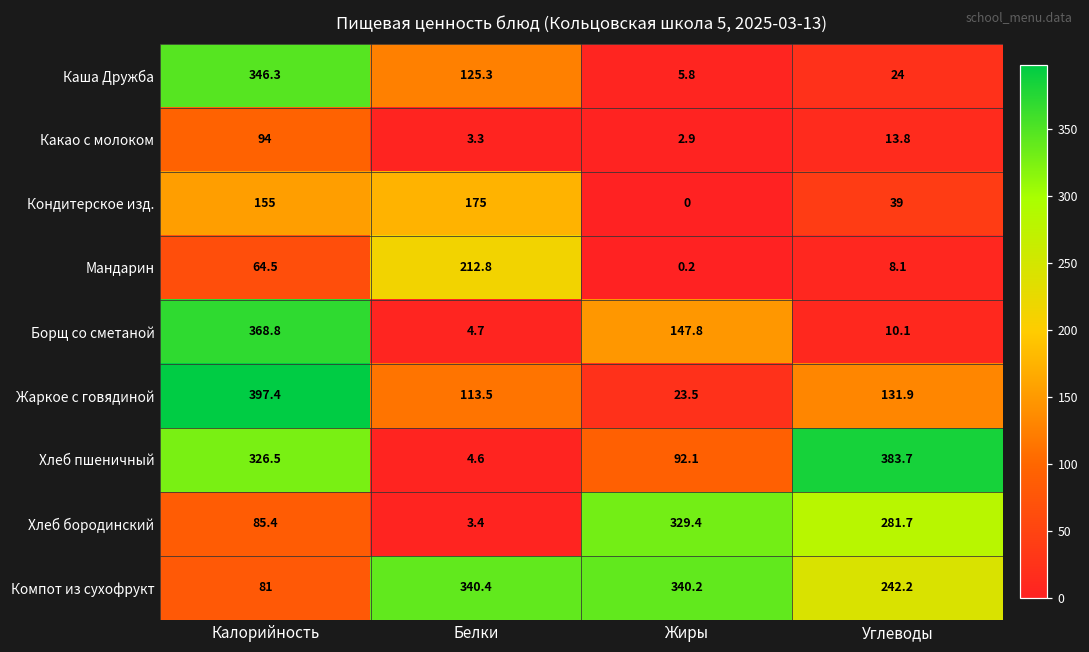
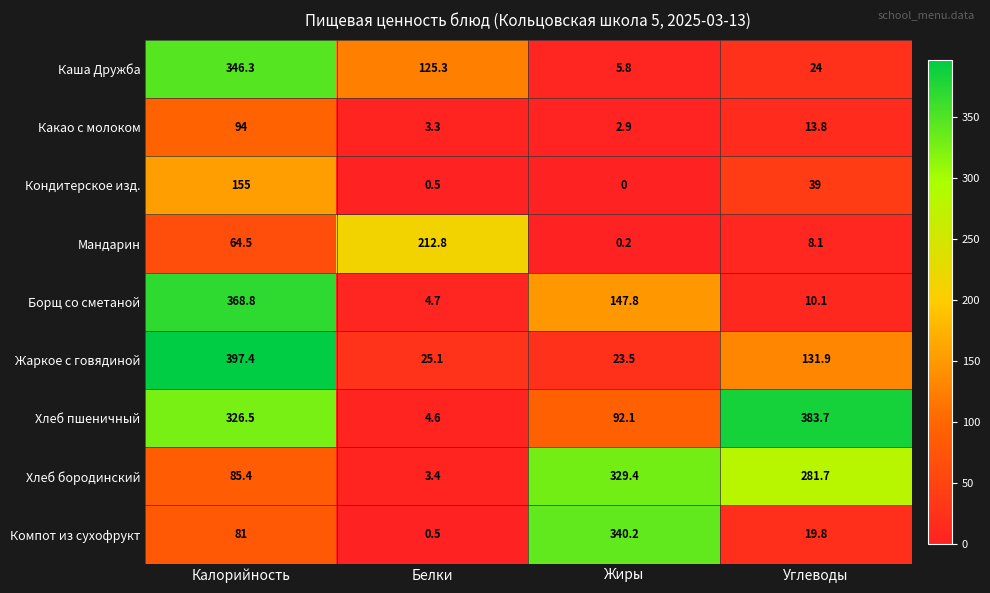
Кондитерское изд., Белки: 175 -> 0.5
Жаркое с говядиной, Белки: 113.5 -> 25.1
Компот из сухофрукт, Белки: 340.4 -> 0.5
Компот из сухофрукт, Углеводы: 242.2 -> 19.8
